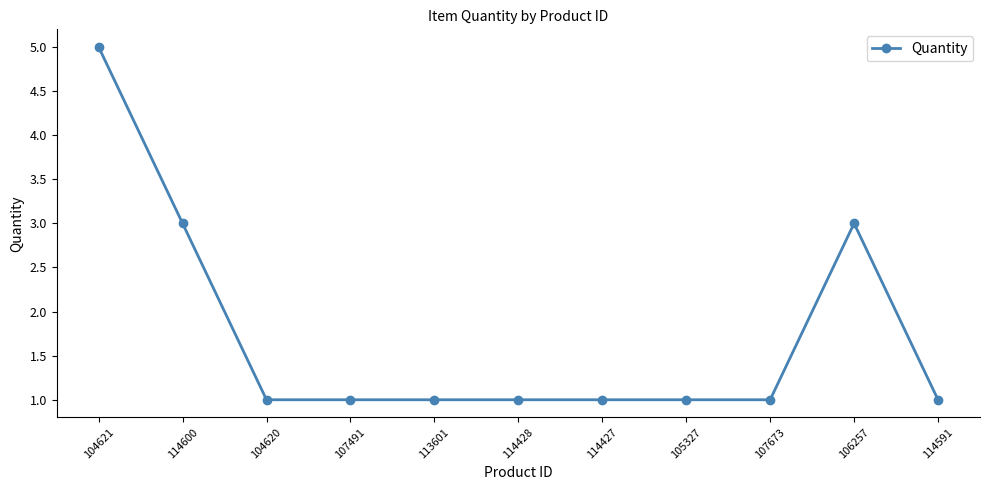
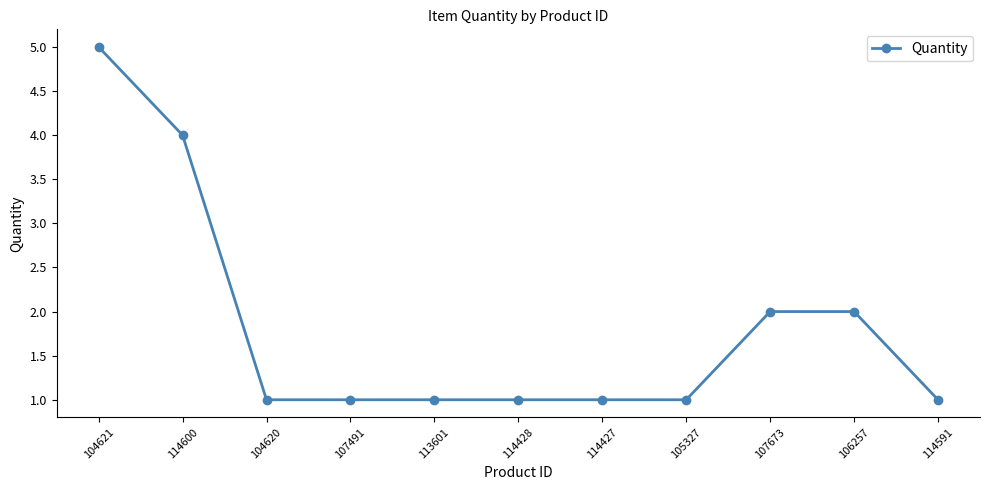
114600: 3 -> 4
107673: 1 -> 2
106257: 3 -> 2
